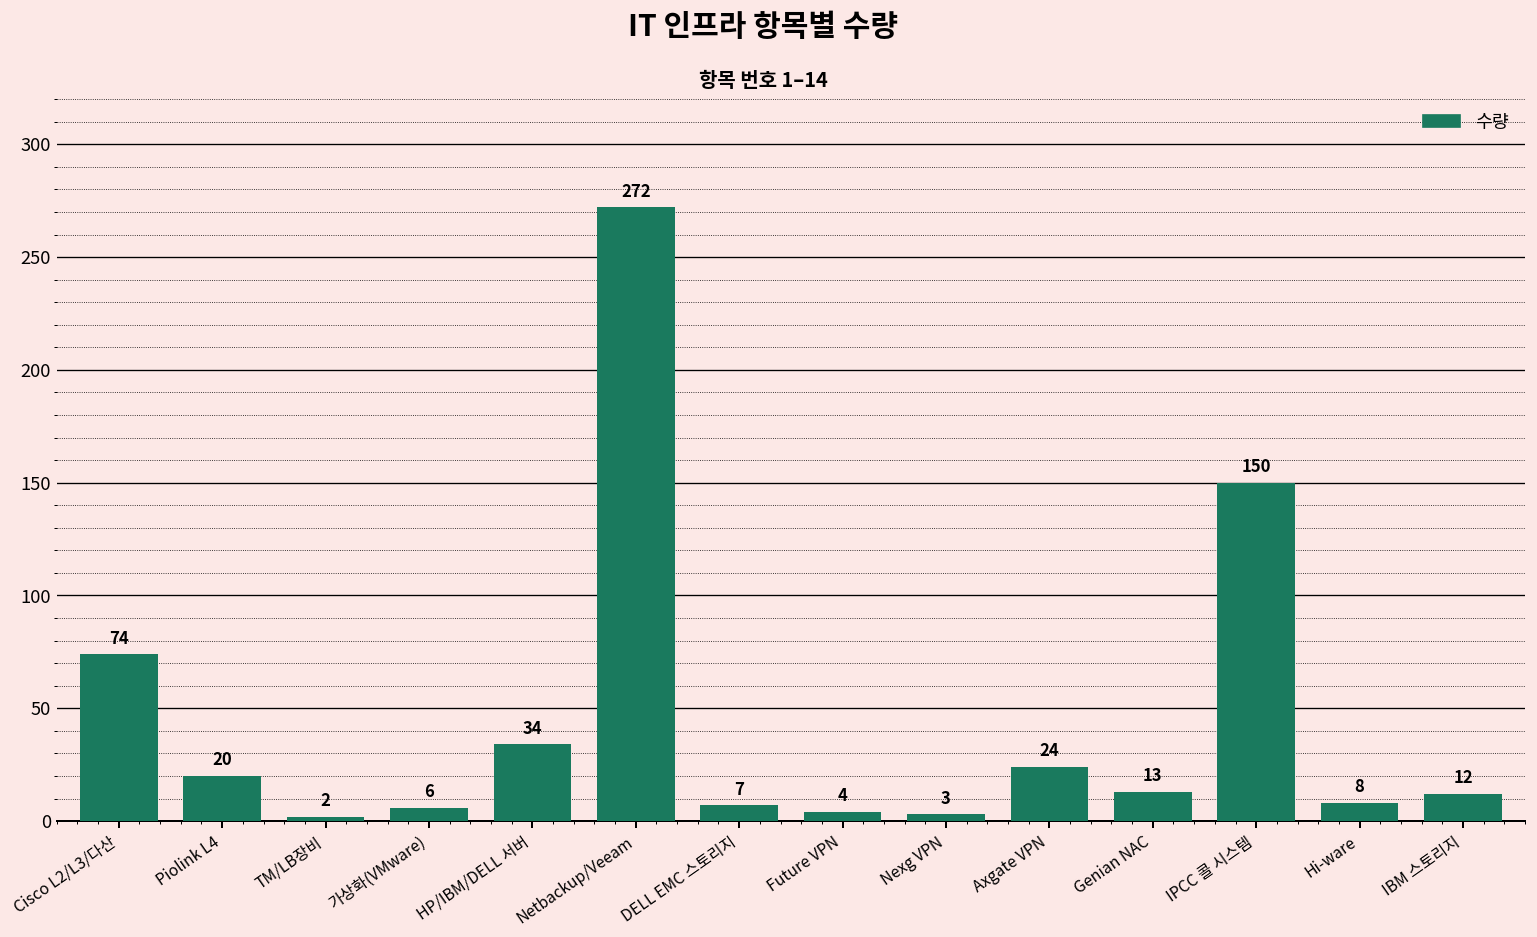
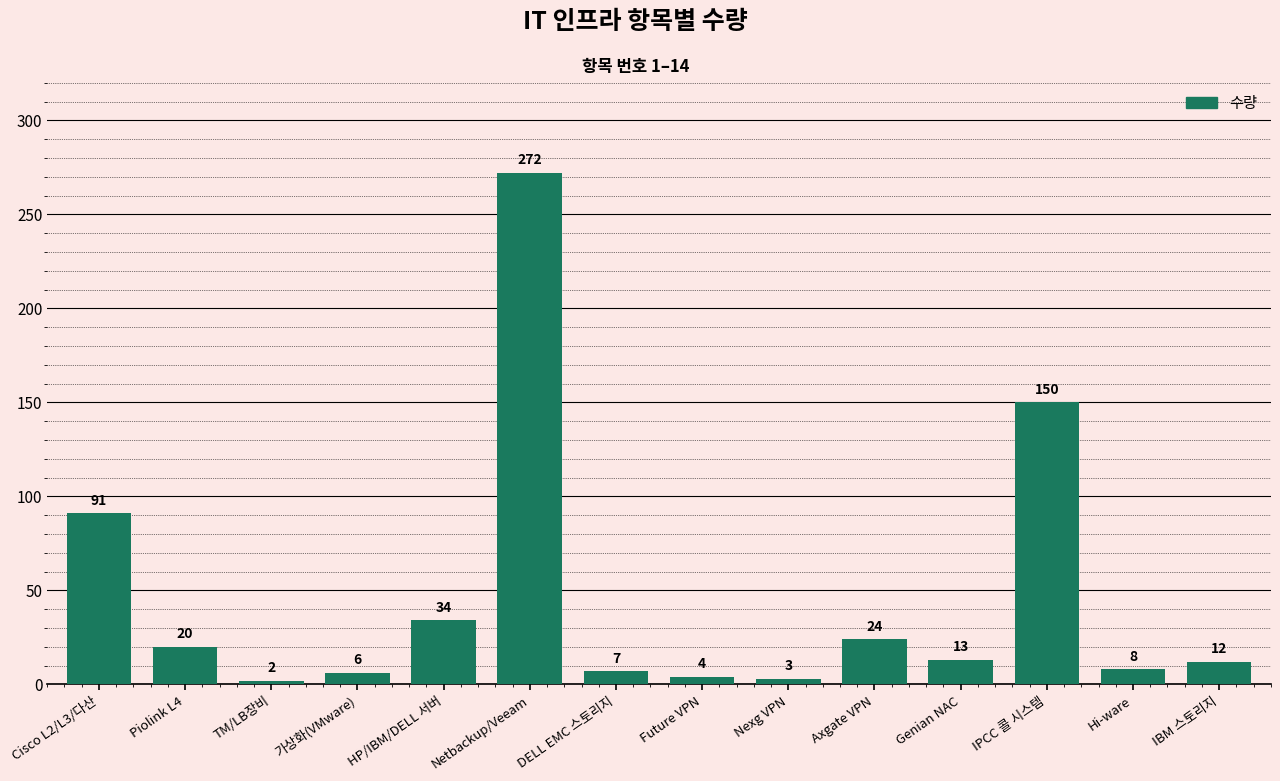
Cisco L2/L3/다산: 74 -> 91
